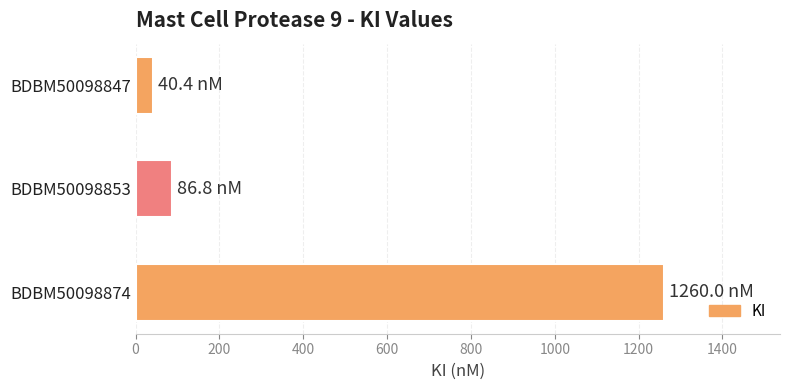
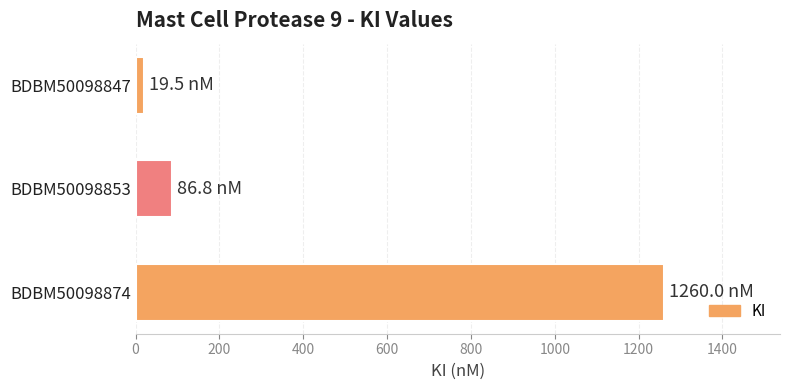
BDBM50098847: 40.4 -> 19.5
